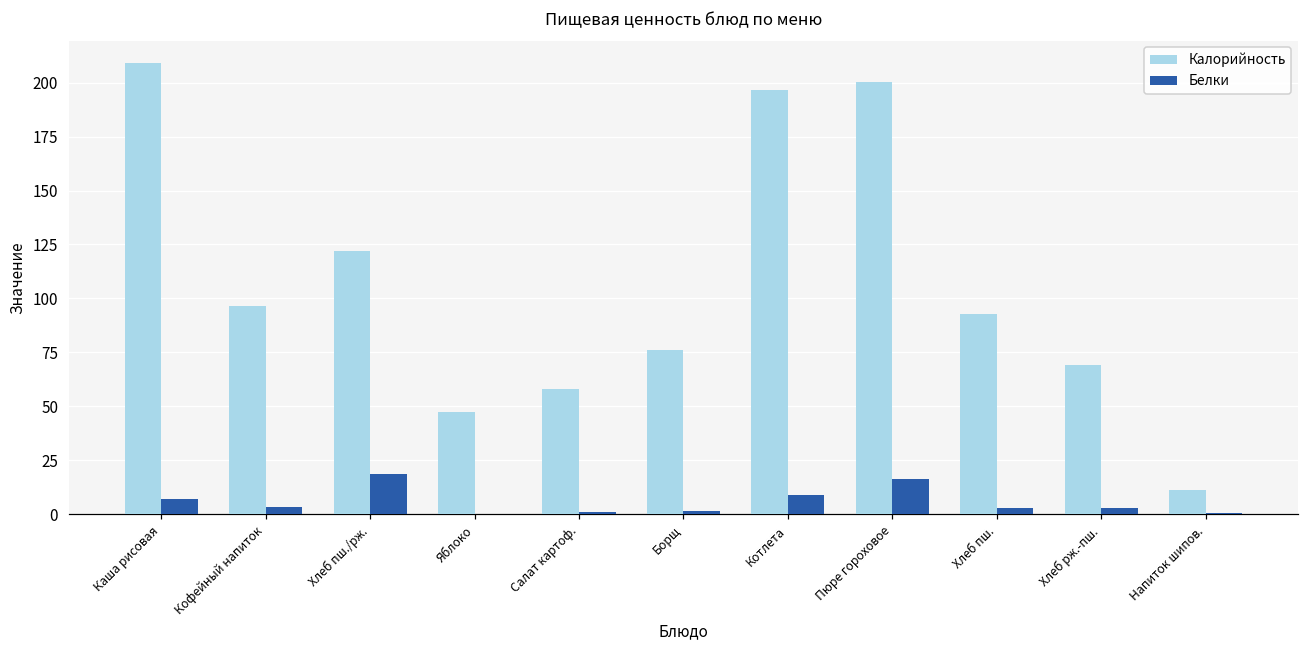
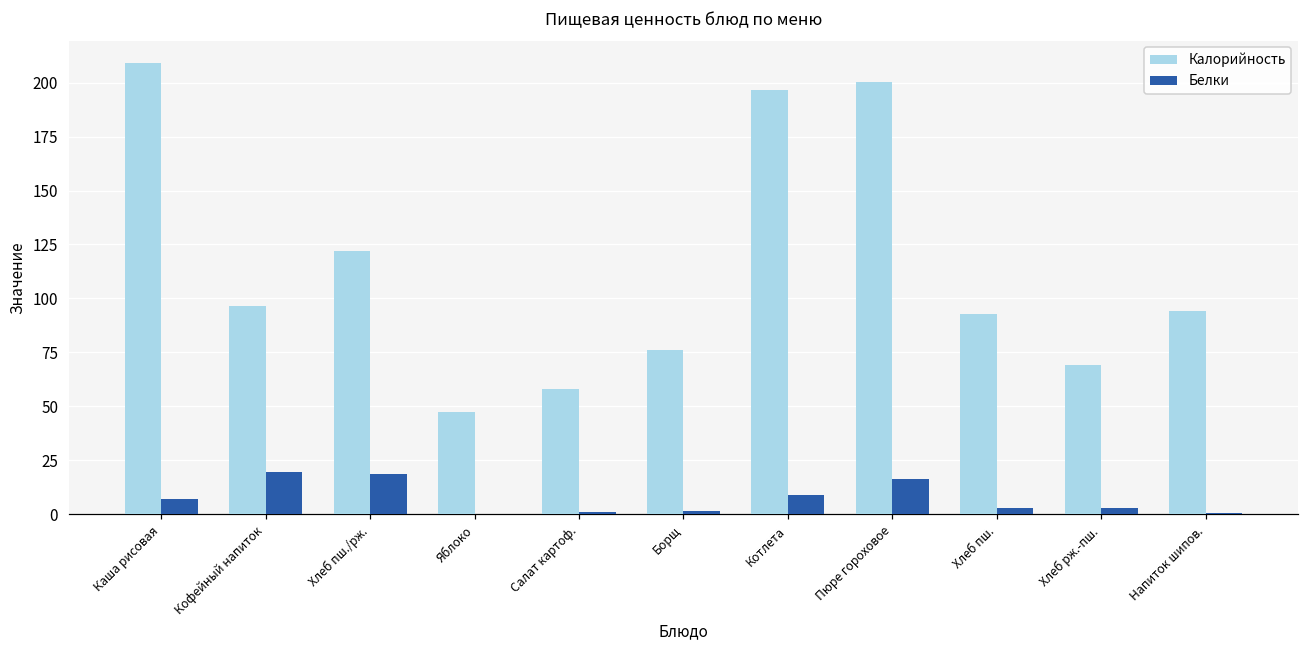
Белки, Кофейный напиток: 3 -> 20
Калорийность, Напиток шипов.: 11 -> 94
